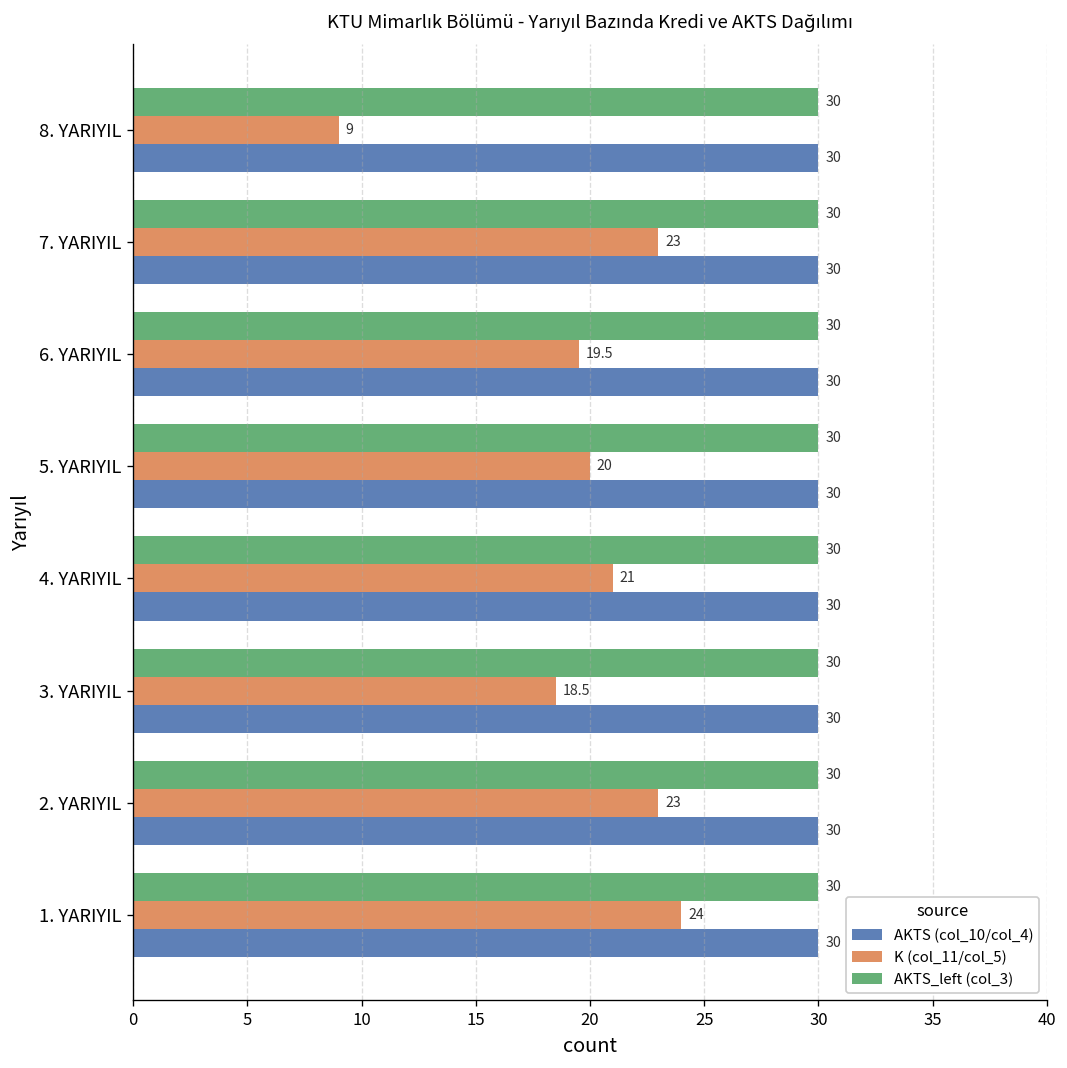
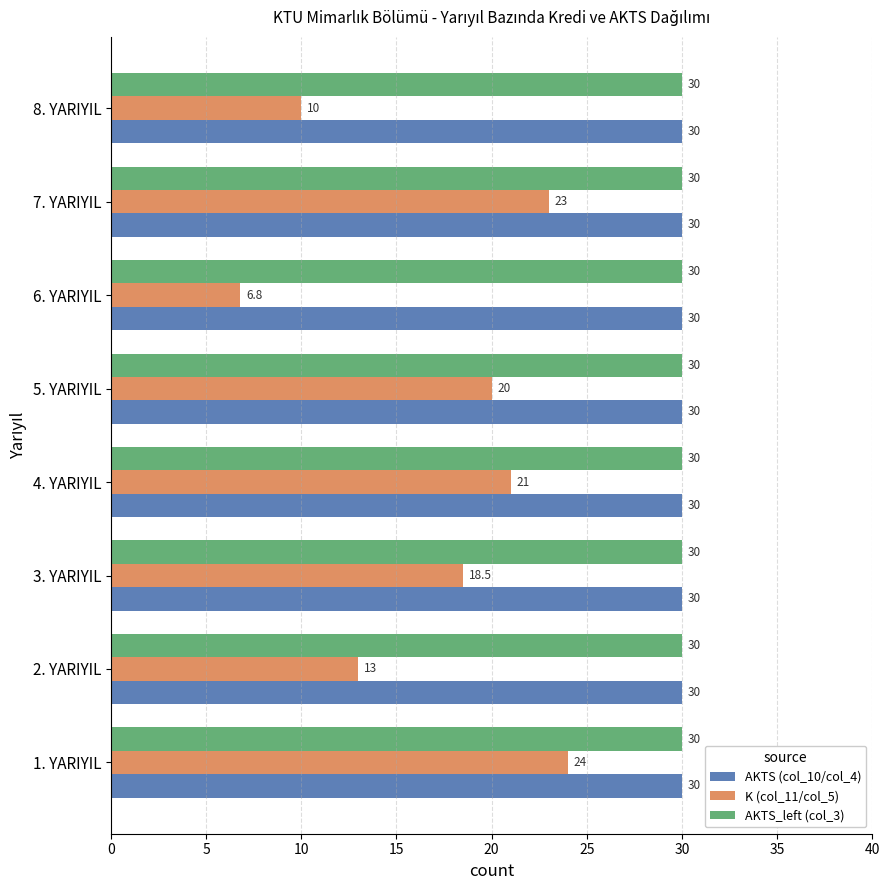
K (col_11/col_5), 8. YARIYIL: 9 -> 10
K (col_11/col_5), 6. YARIYIL: 19.5 -> 6.8
K (col_11/col_5), 2. YARIYIL: 23 -> 13
